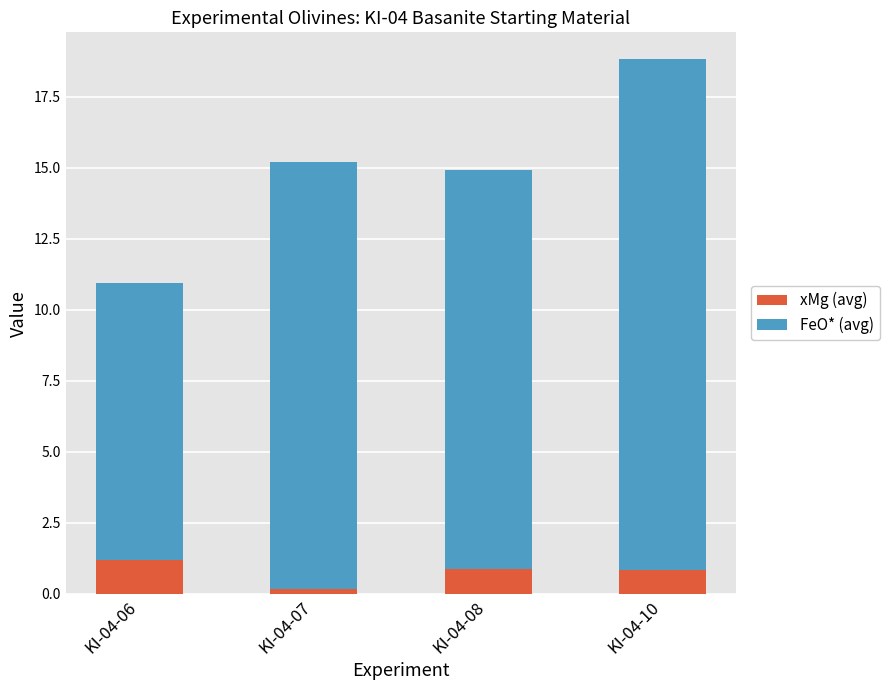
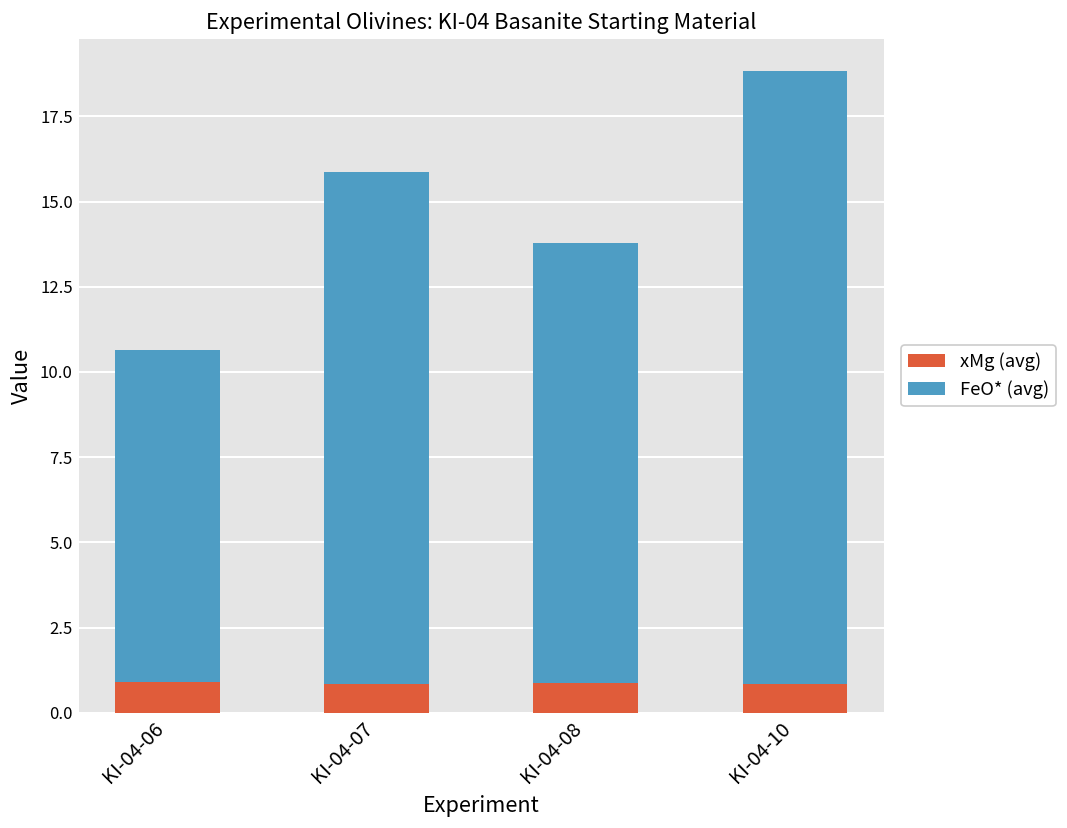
xMg (avg), KI-04-06: 1.2 -> 0.9
xMg (avg), KI-04-07: 0.2 -> 0.9
FeO* (avg), KI-04-08: 14.0 -> 12.9
